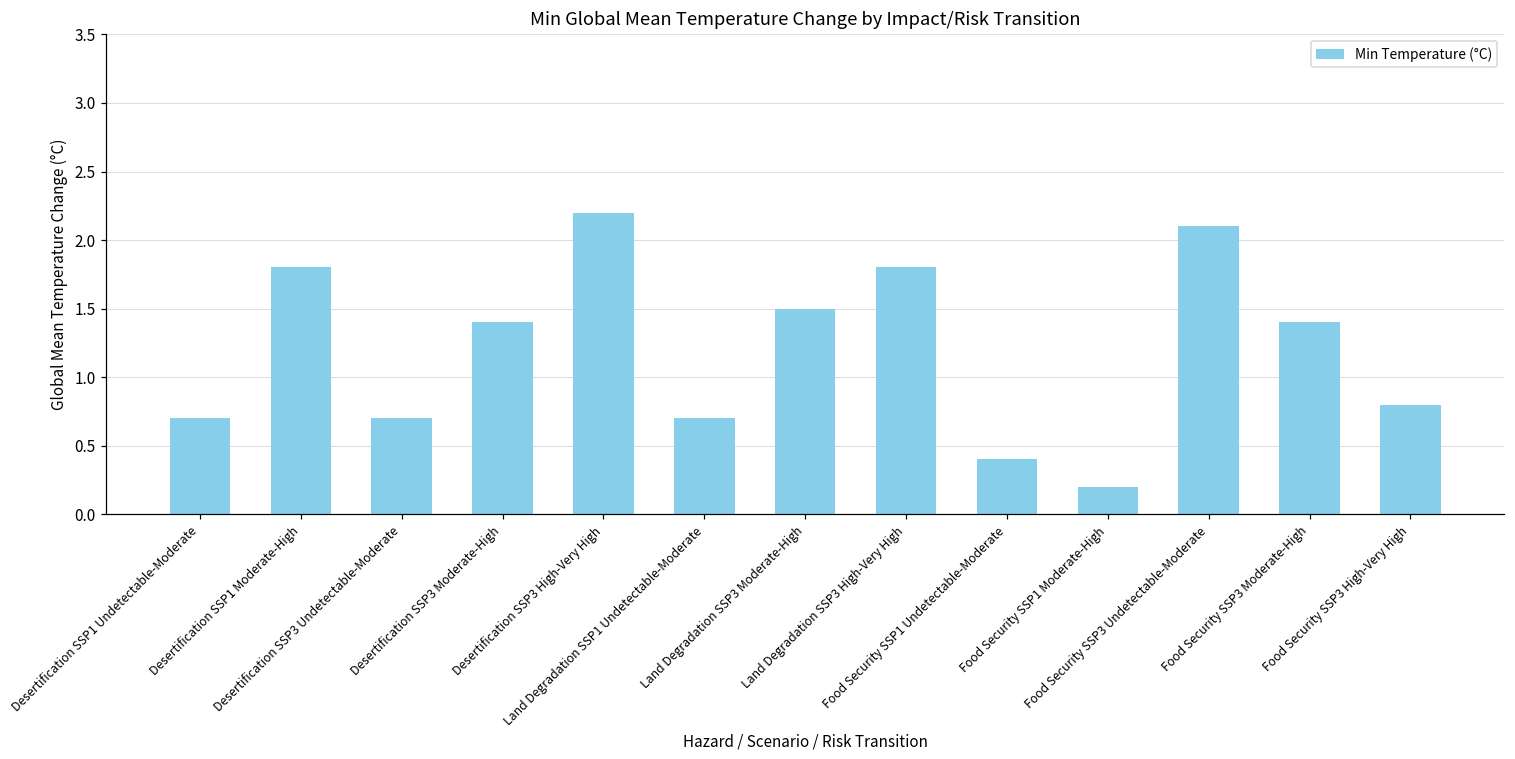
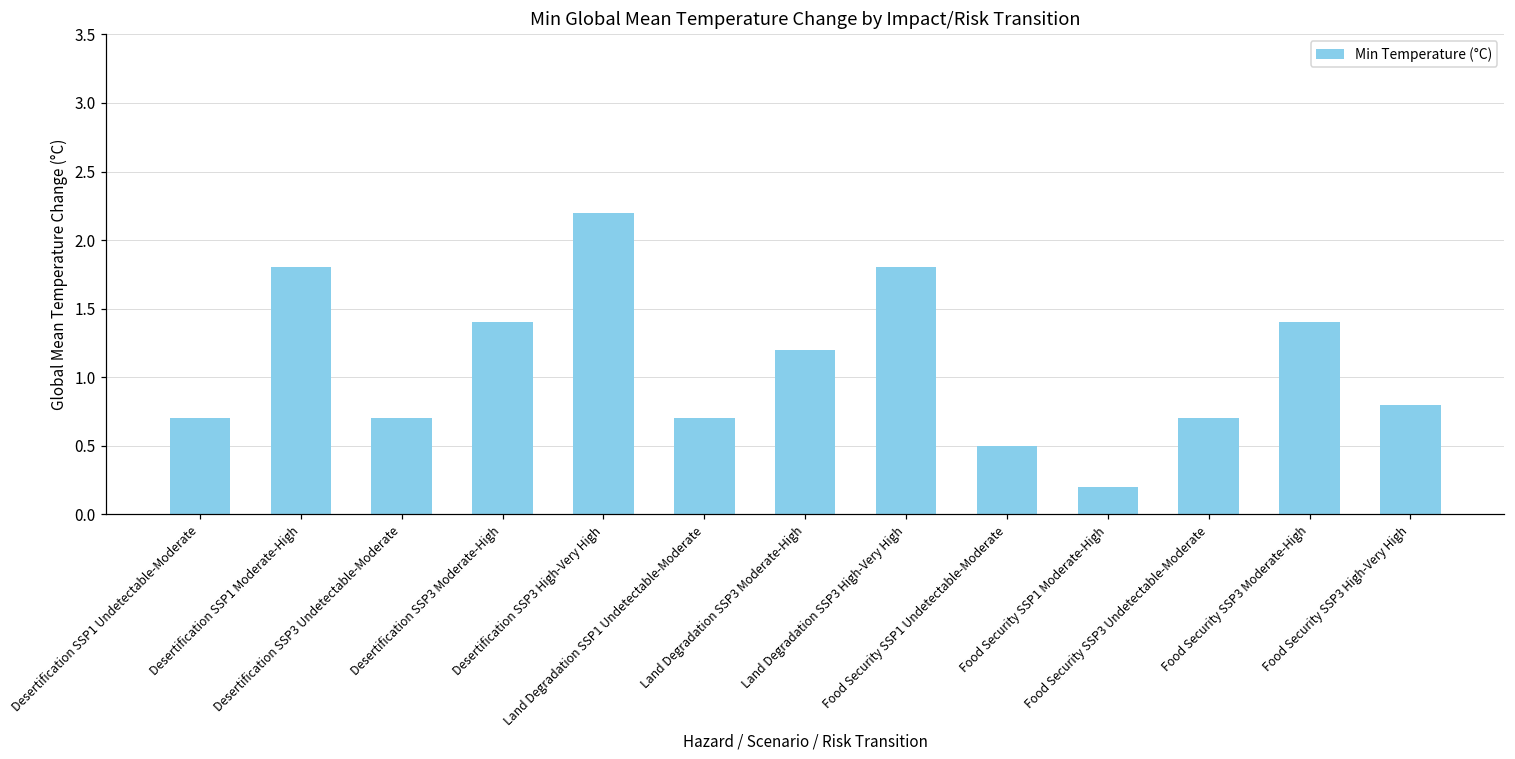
Land Degradation SSP3 Moderate-High: 1.5 -> 1.2
Food Security SSP1 Undetectable-Moderate: 0.4 -> 0.5
Food Security SSP3 Undetectable-Moderate: 2.1 -> 0.7
